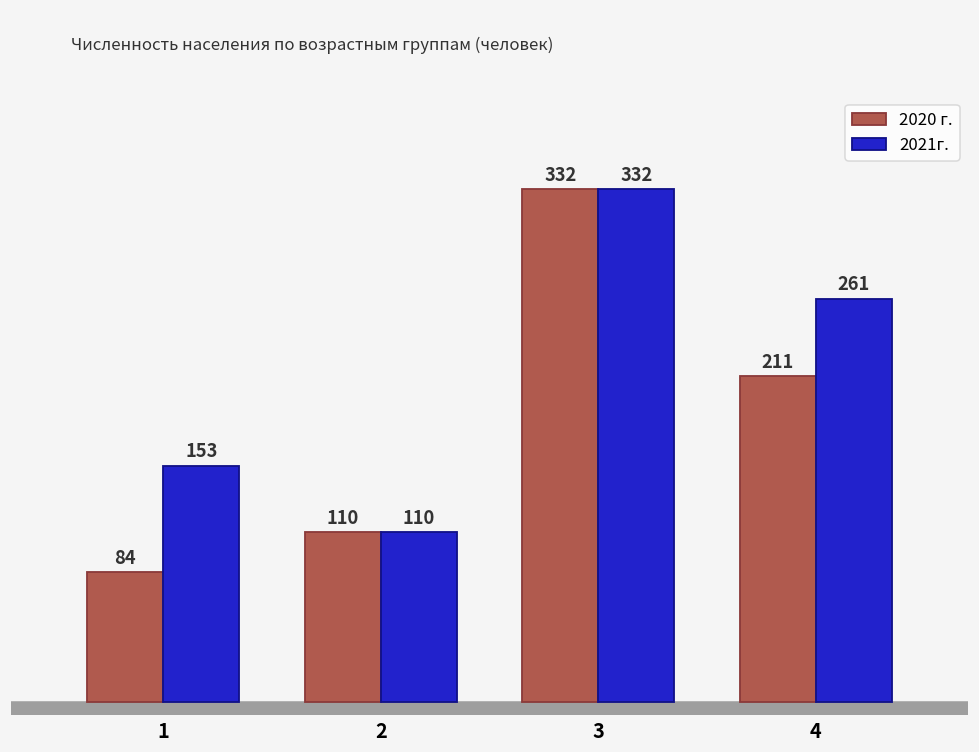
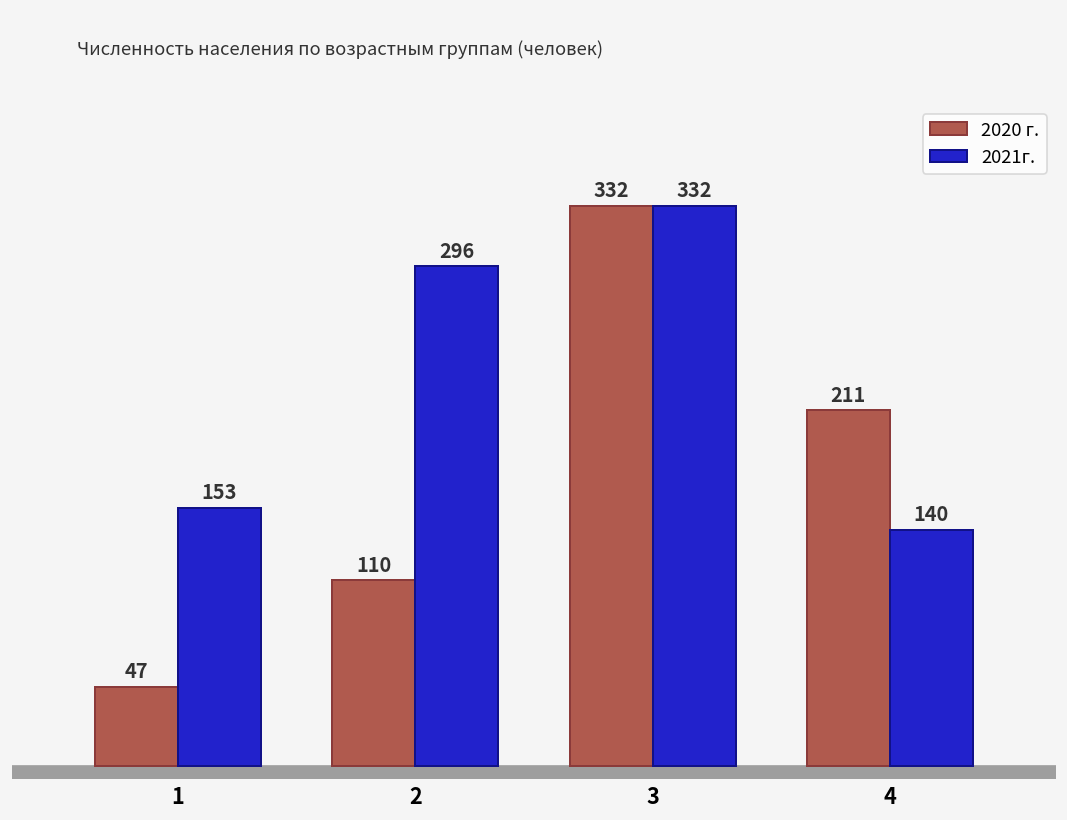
2020 г., 1: 84 -> 47
2021г., 2: 110 -> 296
2021г., 4: 261 -> 140
